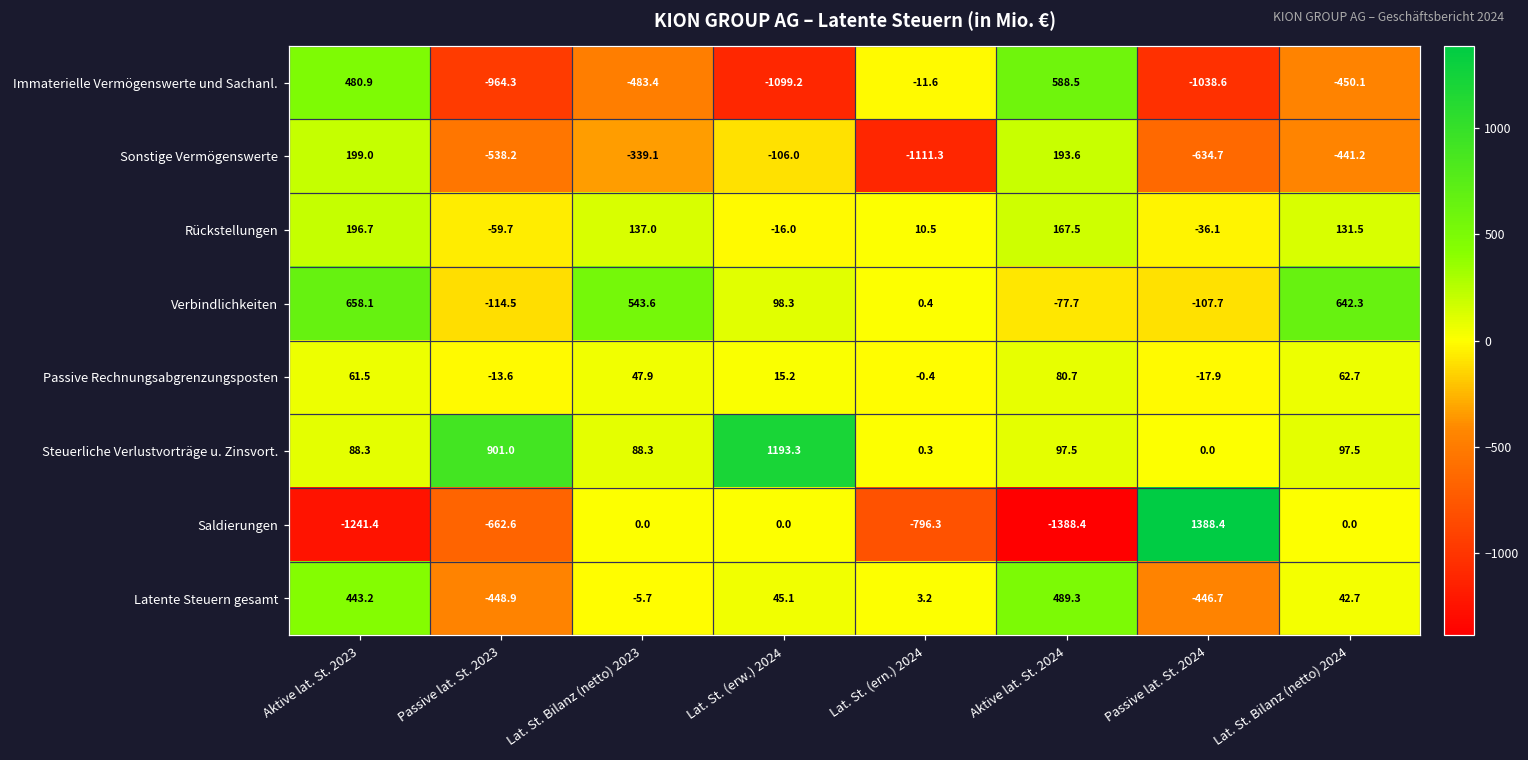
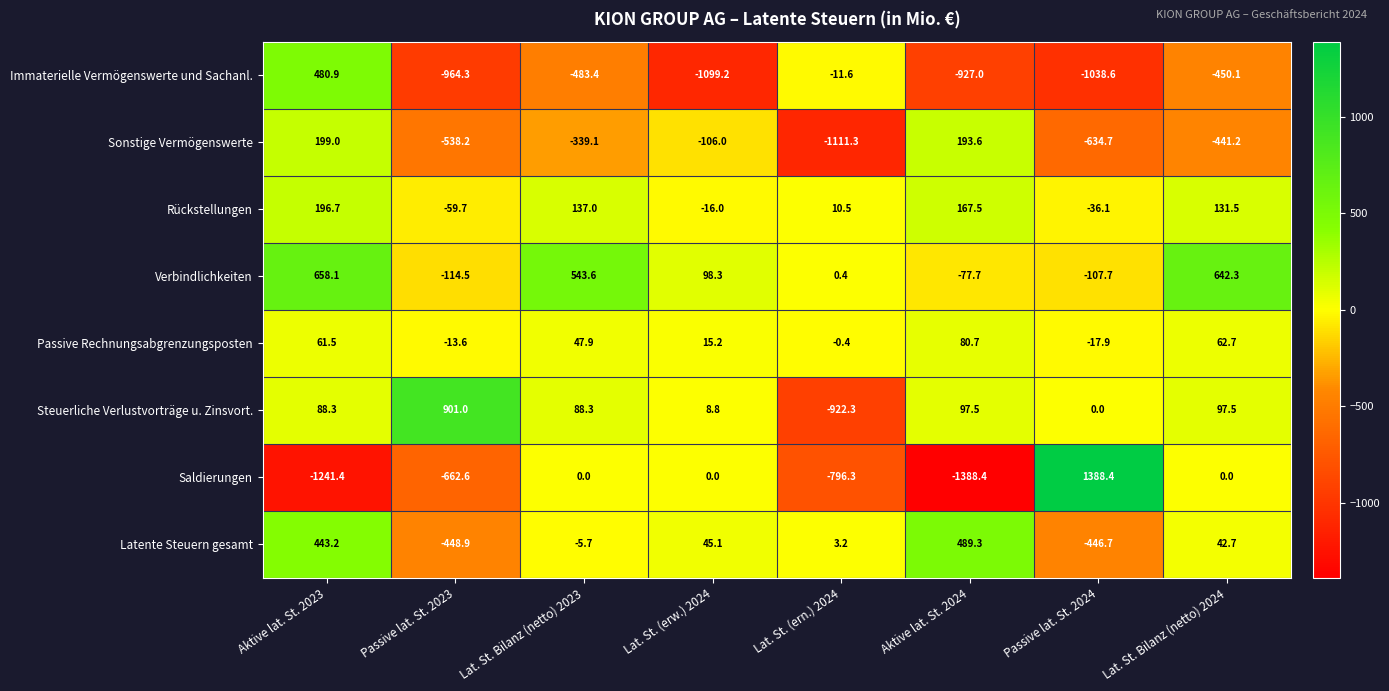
Immaterielle Vermögenswerte und Sachanl., Aktive lat. St. 2024: 588.5 -> -927.0
Steuerliche Verlustvorträge u. Zinsvort., Lat. St. (erw.) 2024: 1193.3 -> 8.8
Steuerliche Verlustvorträge u. Zinsvort., Lat. St. (ern.) 2024: 0.3 -> -922.3
